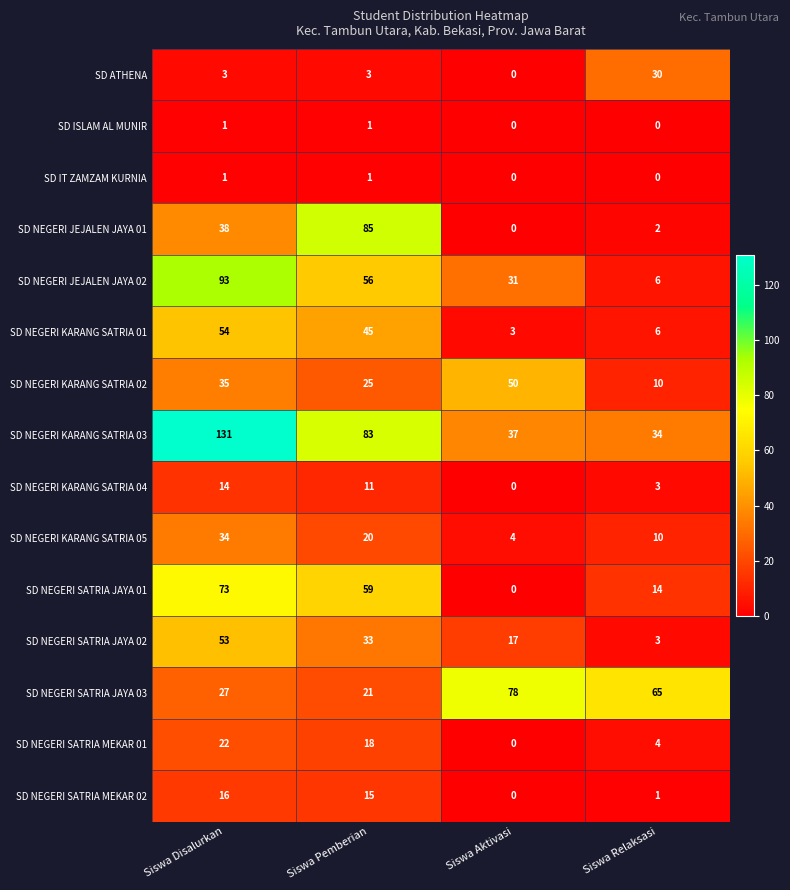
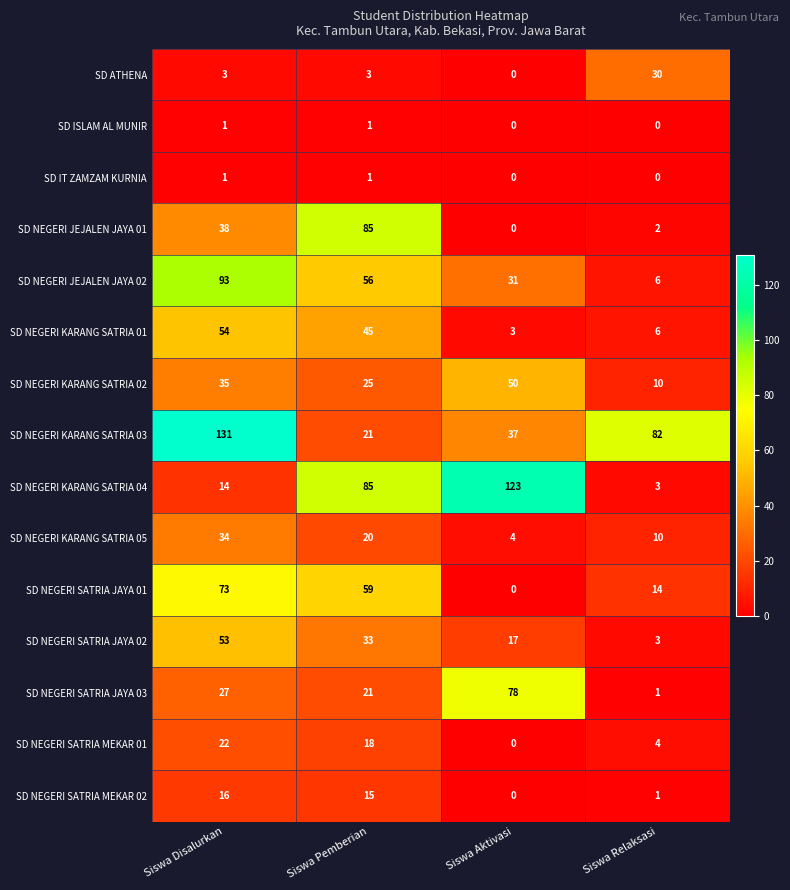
SD NEGERI KARANG SATRIA 03, Siswa Pemberian: 83 -> 21
SD NEGERI KARANG SATRIA 03, Siswa Relaksasi: 34 -> 82
SD NEGERI KARANG SATRIA 04, Siswa Pemberian: 11 -> 85
SD NEGERI KARANG SATRIA 04, Siswa Aktivasi: 0 -> 123
SD NEGERI SATRIA JAYA 03, Siswa Relaksasi: 65 -> 1
